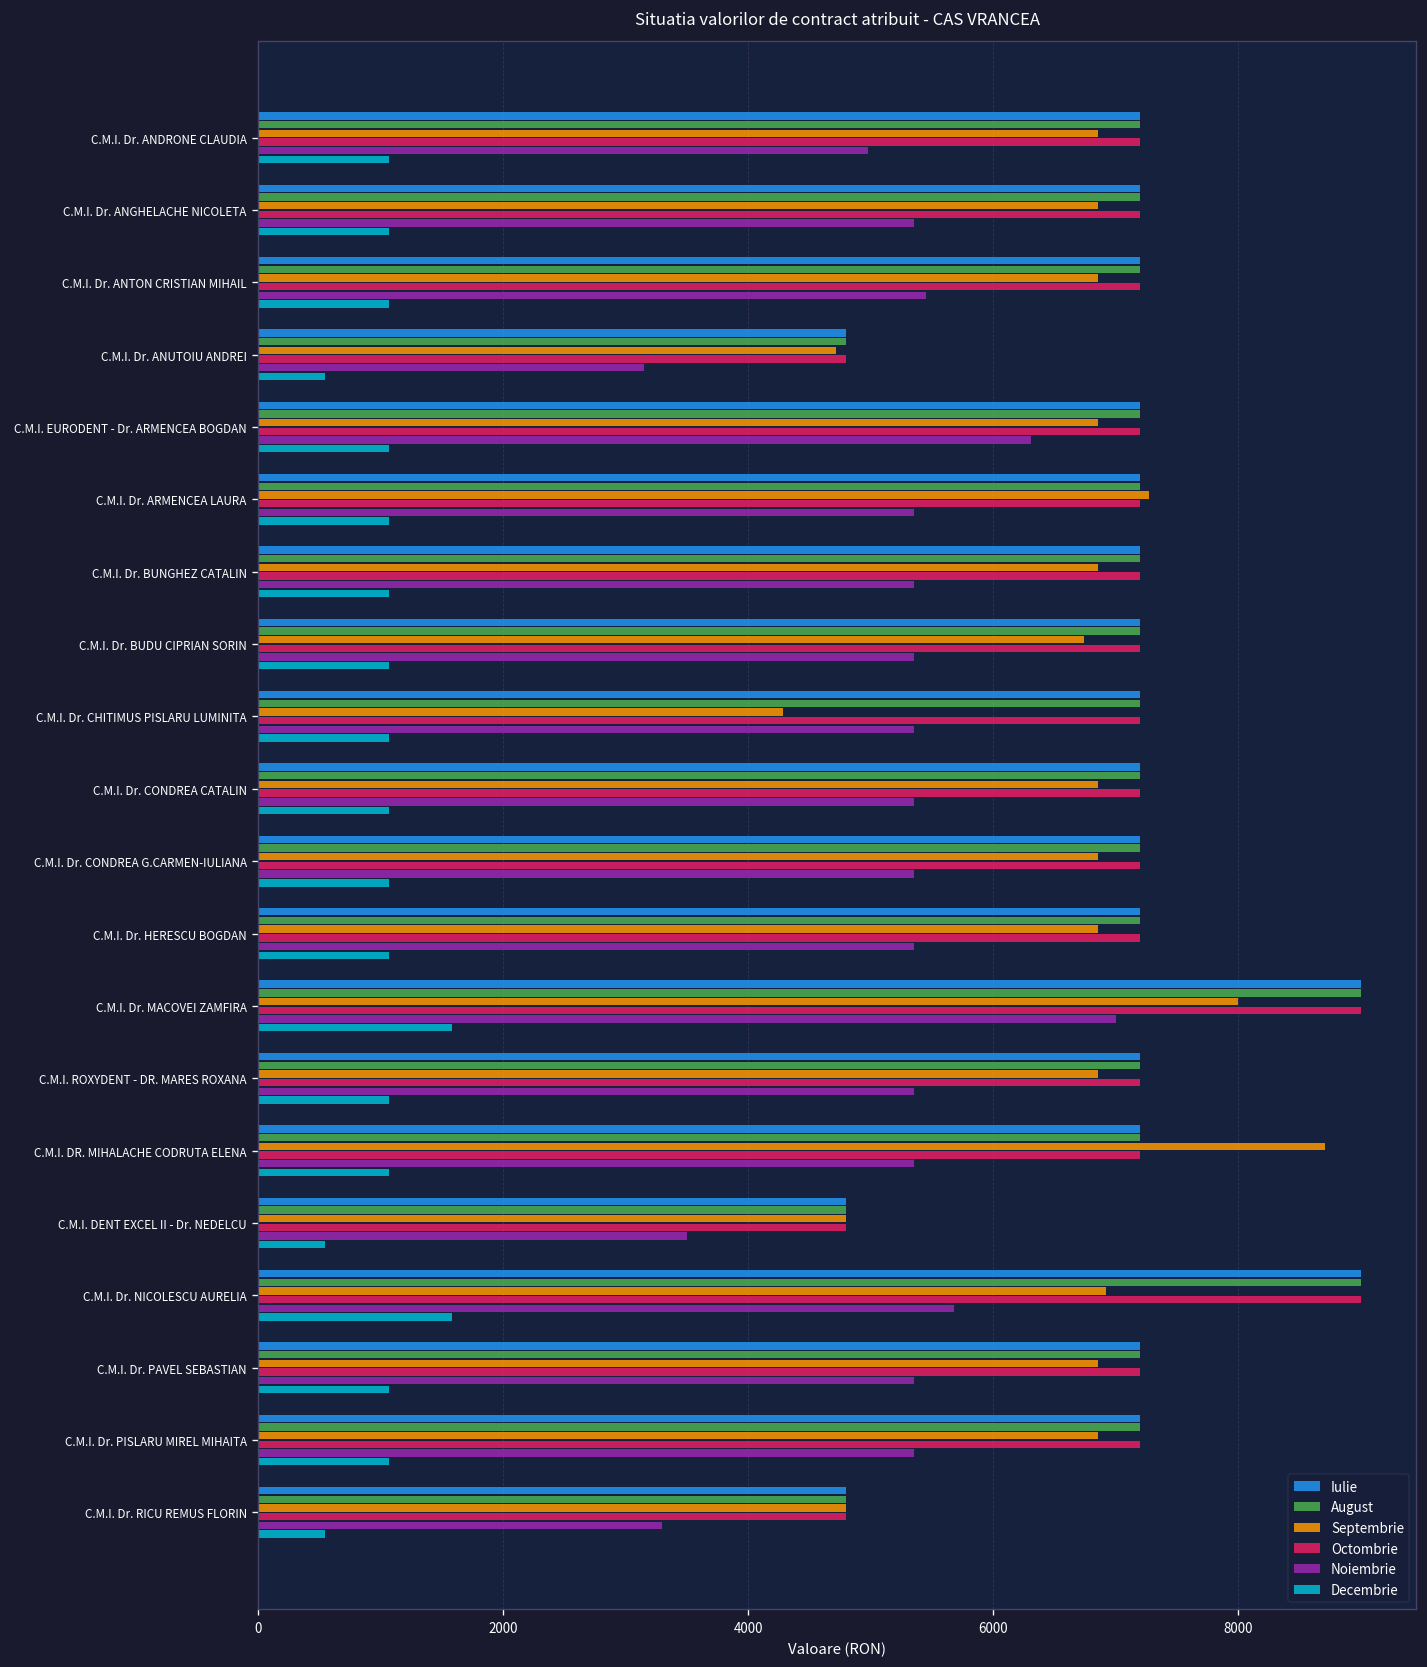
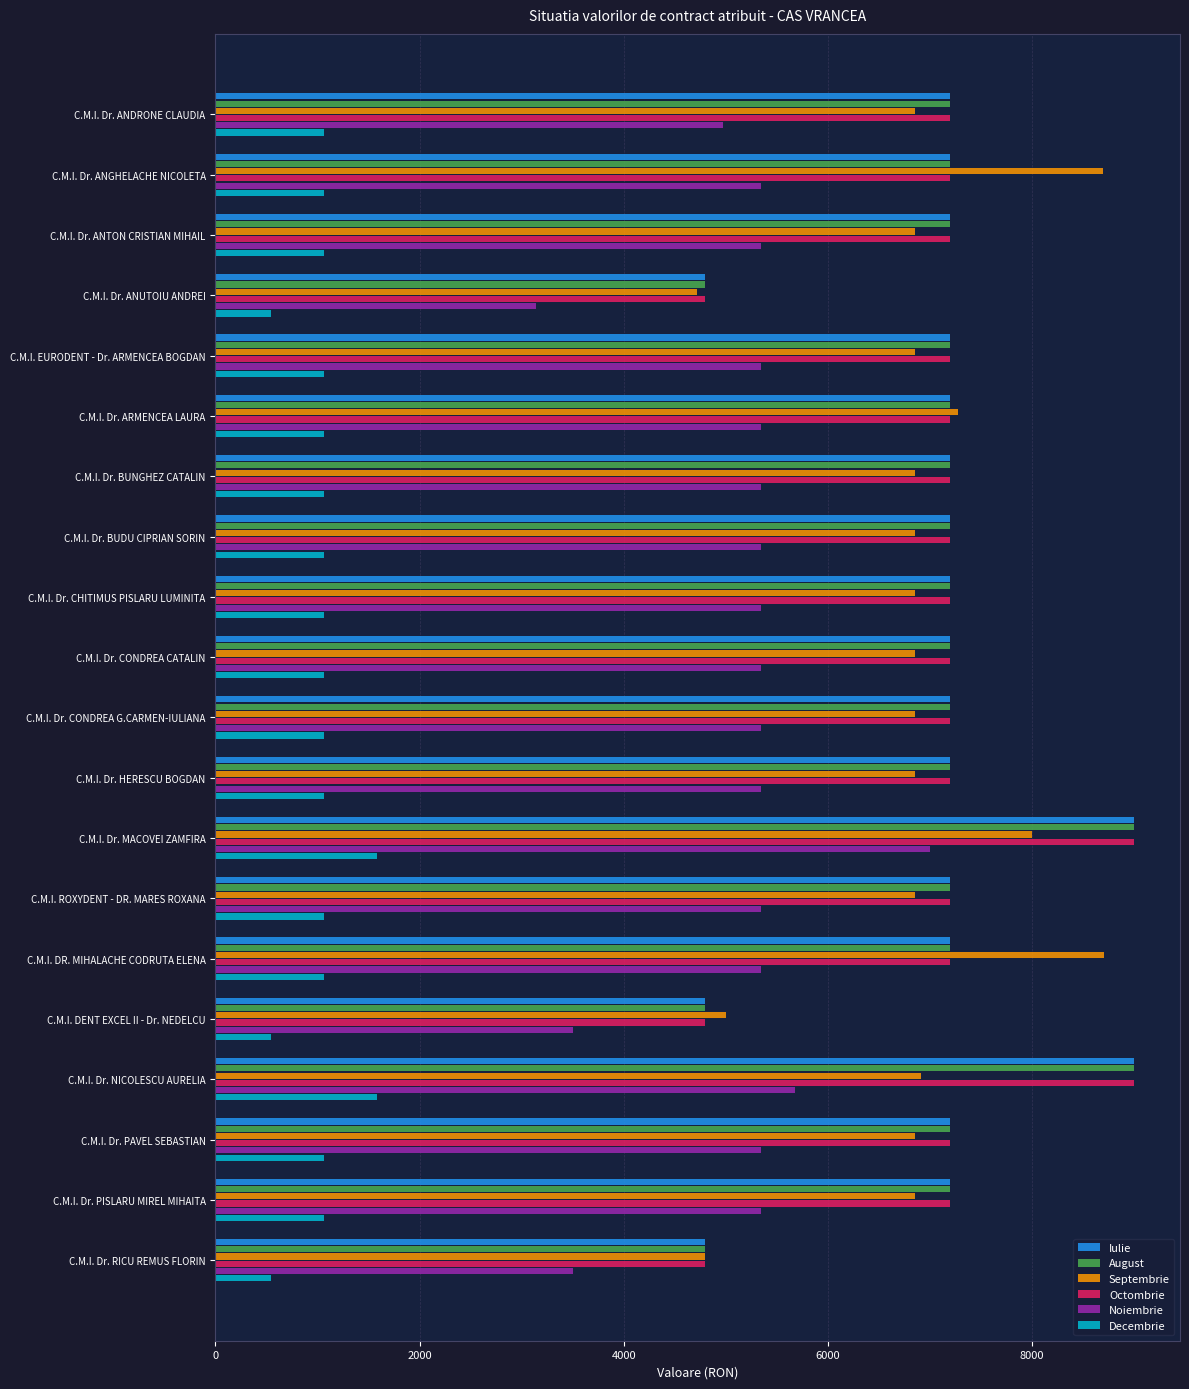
Septembrie, C.M.I. Dr. ANGHELACHE NICOLETA: 6850 -> 8700
Noiembrie, C.M.I. Dr. ANTON CRISTIAN MIHAIL: 5450 -> 5350
Noiembrie, C.M.I. EURODENT - Dr. ARMENCEA BOGDAN: 6310 -> 5350
Septembrie, C.M.I. Dr. BUDU CIPRIAN SORIN: 6740 -> 6850
Septembrie, C.M.I. Dr. CHITIMUS PISLARU LUMINITA: 4280 -> 6850
Septembrie, C.M.I. DENT EXCEL II - Dr. NEDELCU: 4800 -> 5010
Noiembrie, C.M.I. Dr. RICU REMUS FLORIN: 3300 -> 3500
